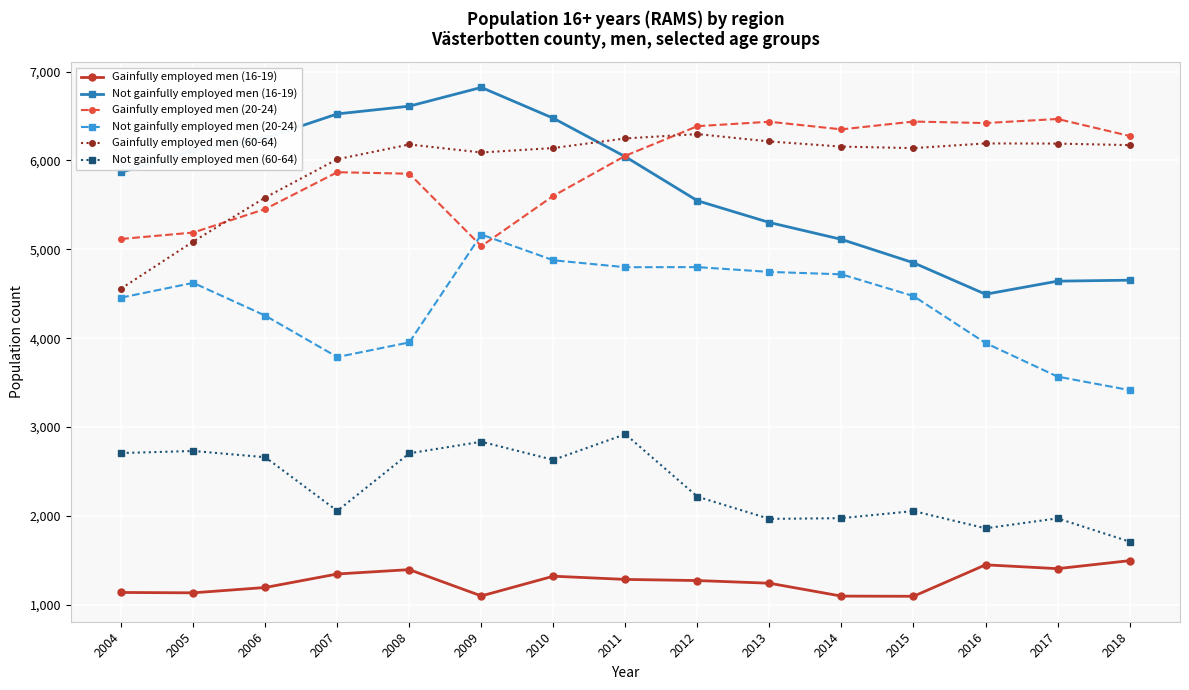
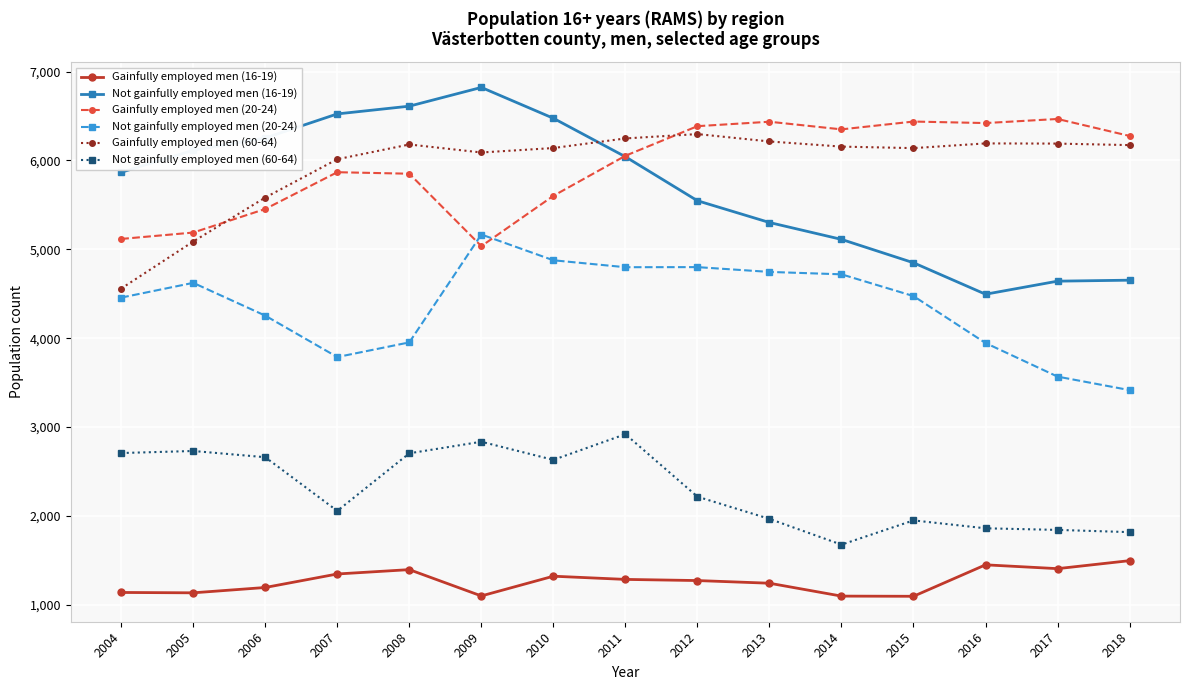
Not gainfully employed men (60-64), 2014: 2,000 -> 1,700
Not gainfully employed men (60-64), 2015: 2,100 -> 2,000
Not gainfully employed men (60-64), 2017: 2,000 -> 1,800
Not gainfully employed men (60-64), 2018: 1,700 -> 1,800
